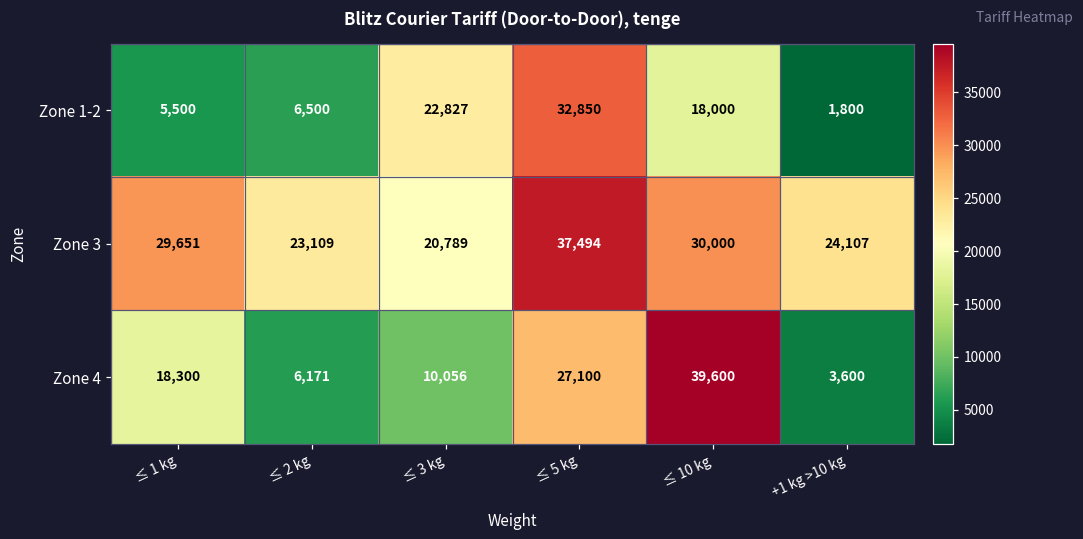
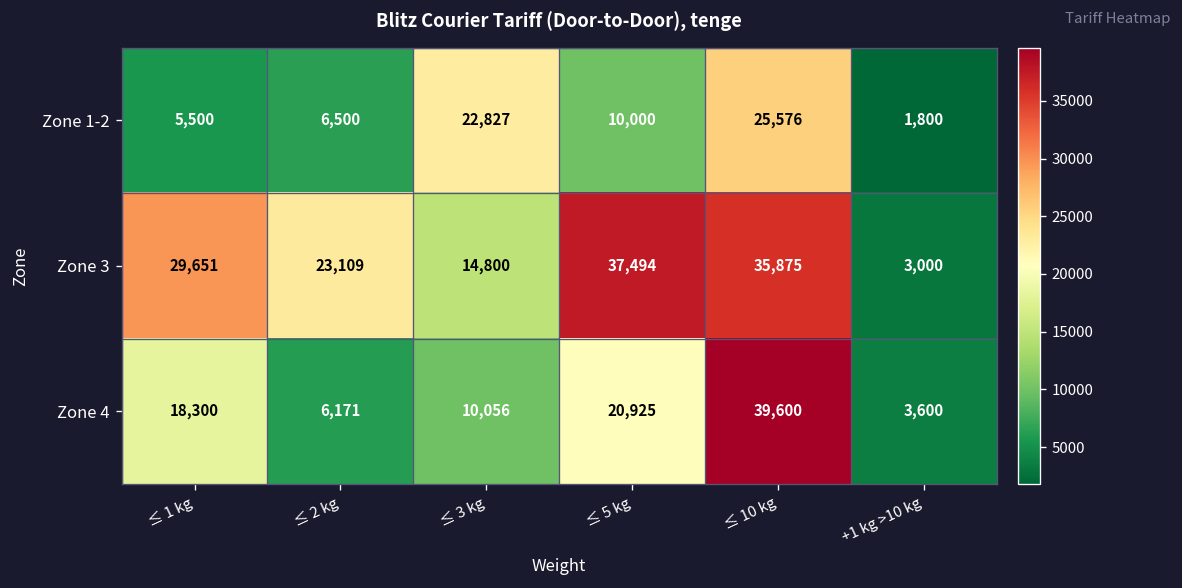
Zone 1-2, ≤ 5 kg: 32,850 -> 10,000
Zone 1-2, ≤ 10 kg: 18,000 -> 25,576
Zone 3, ≤ 3 kg: 20,789 -> 14,800
Zone 3, ≤ 10 kg: 30,000 -> 35,875
Zone 3, +1 kg >10 kg: 24,107 -> 3,000
Zone 4, ≤ 5 kg: 27,100 -> 20,925
